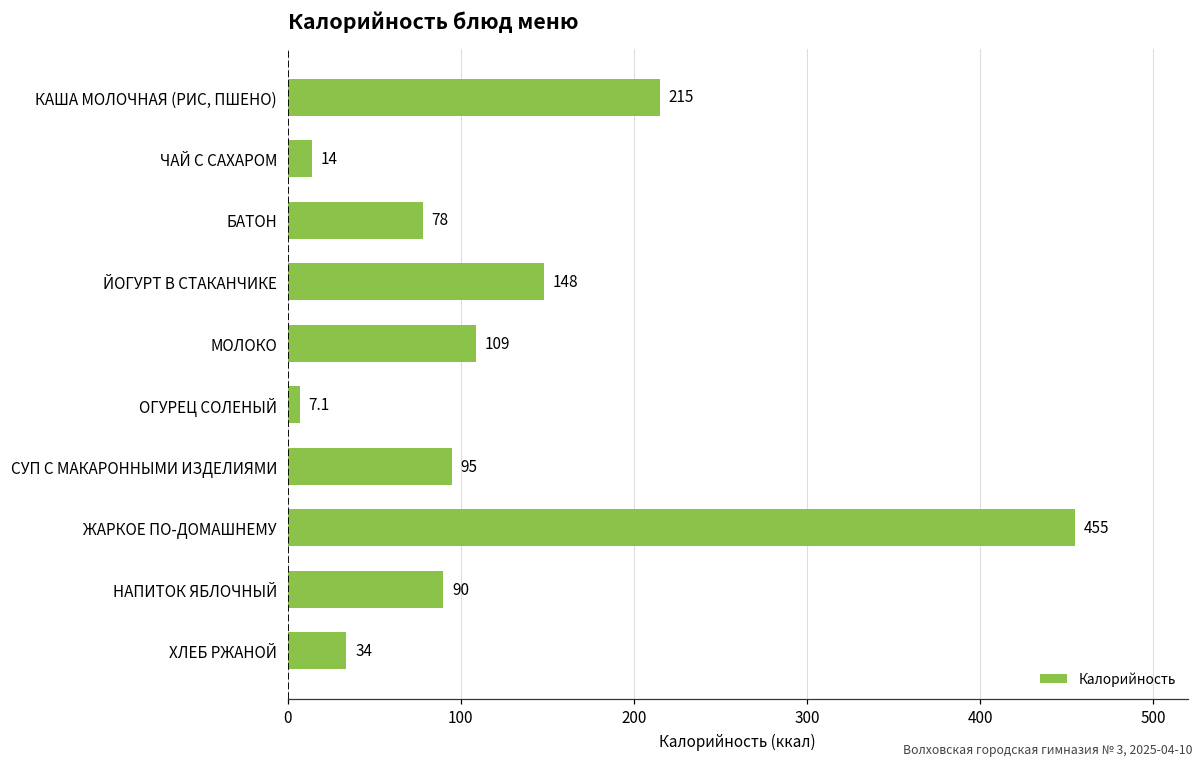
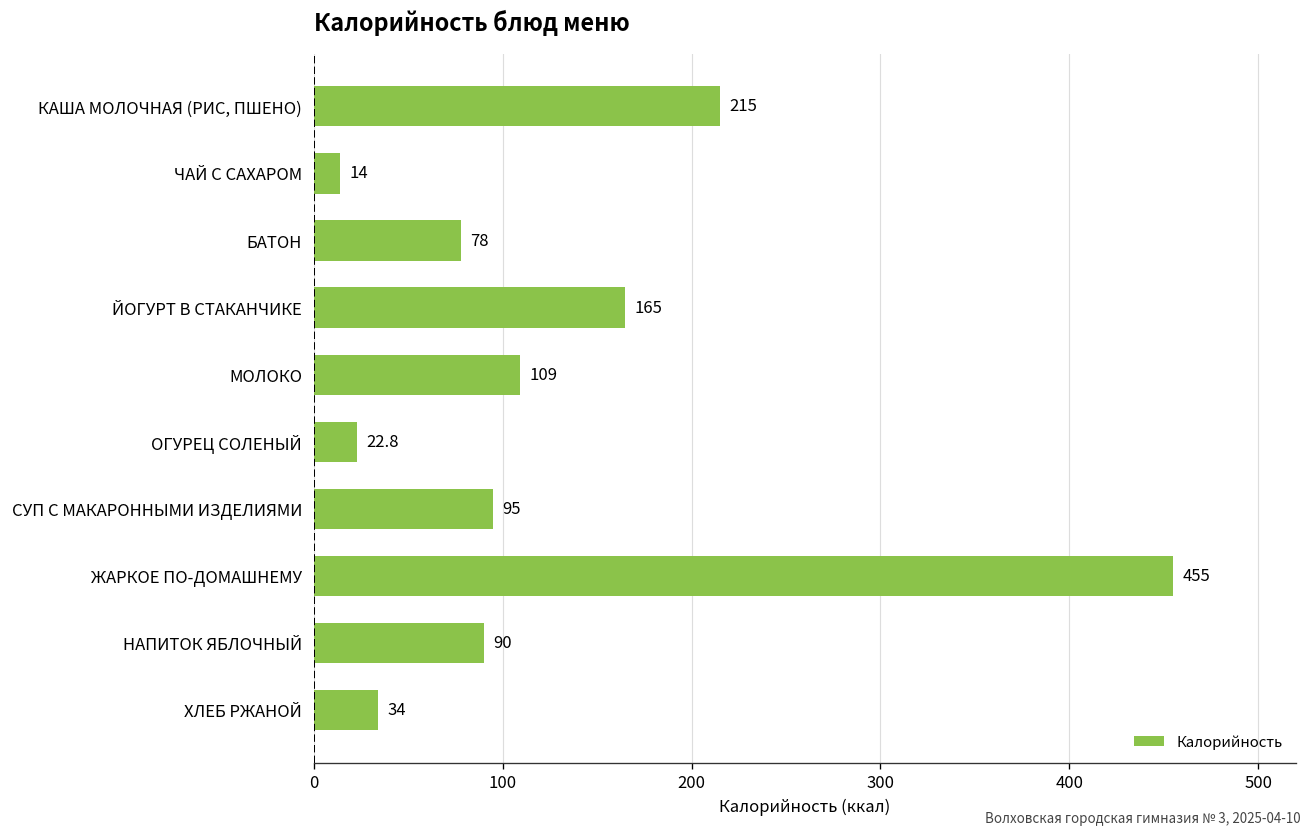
ЙОГУРТ В СТАКАНЧИКЕ: 148 -> 165
ОГУРЕЦ СОЛЕНЫЙ: 7.1 -> 22.8
